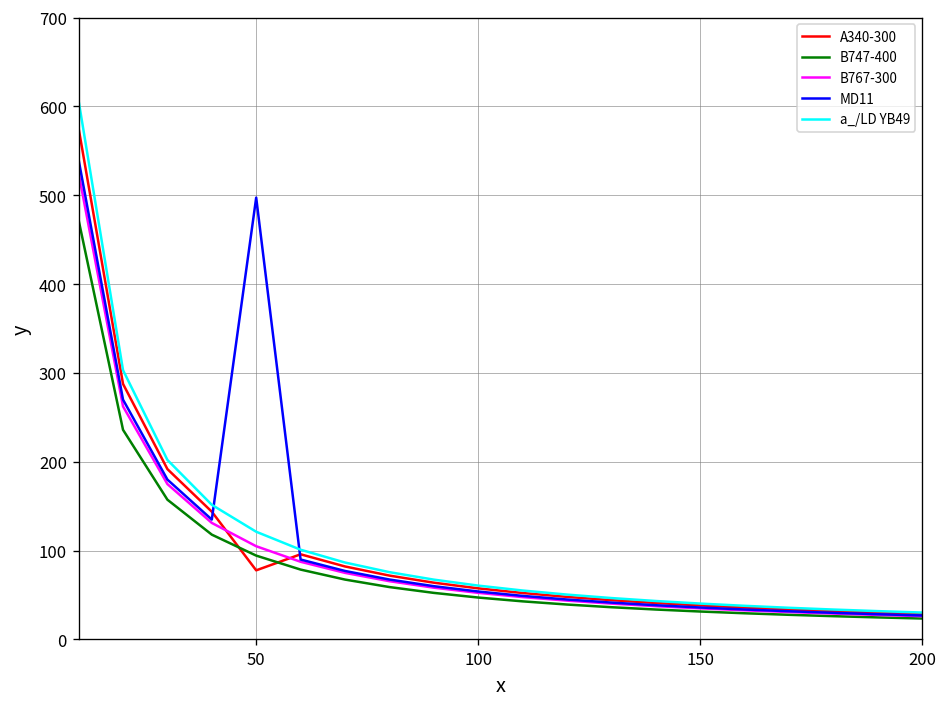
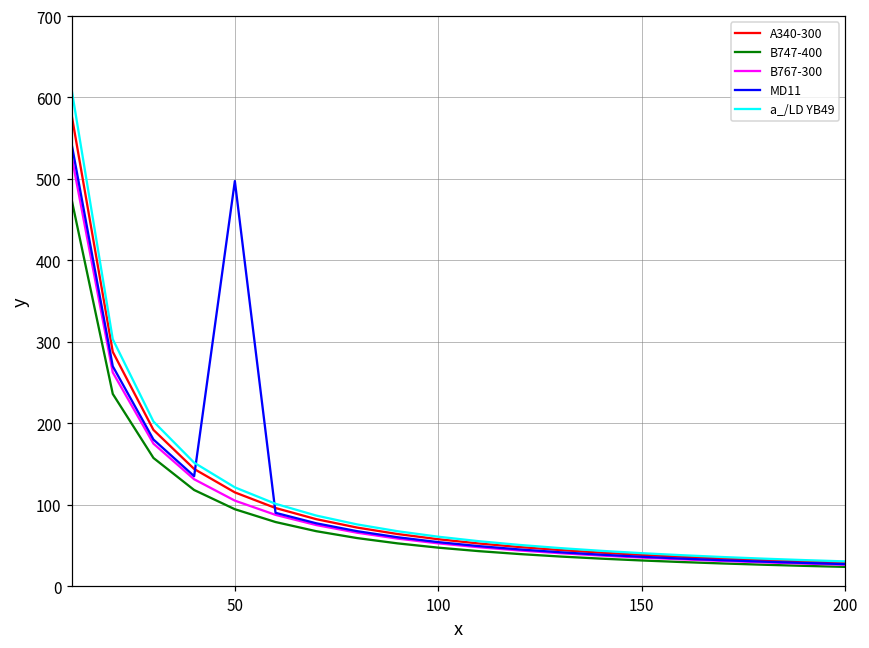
A340-300, 50: 80 -> 120
